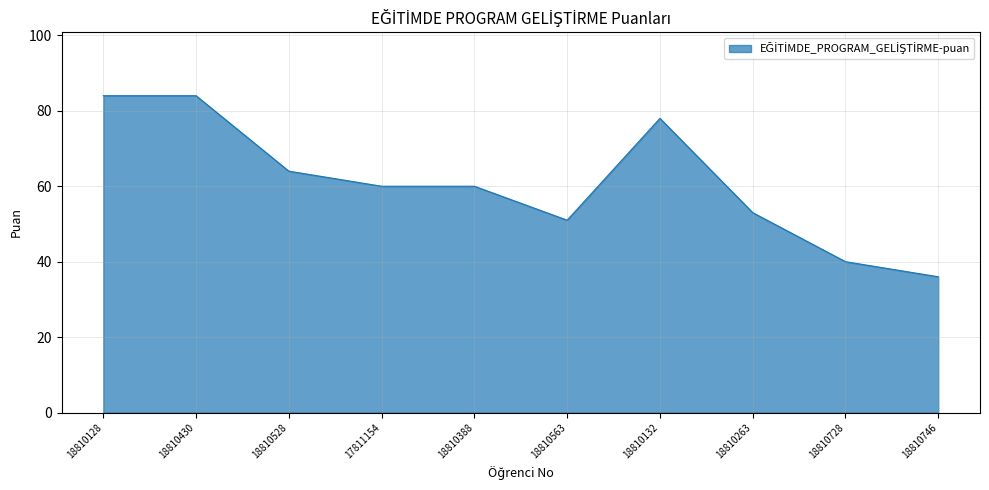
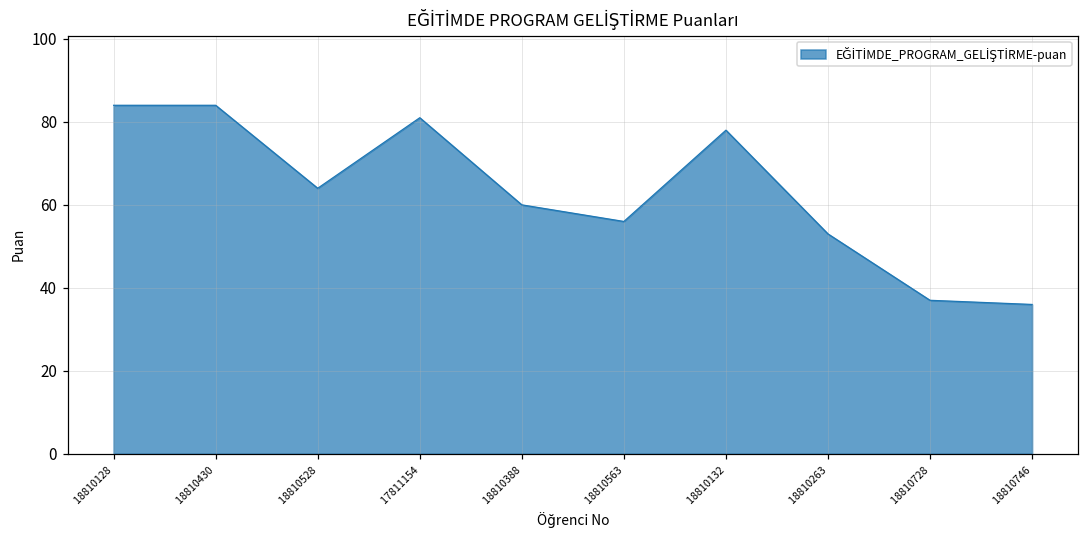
17811154: 60 -> 81
18810563: 51 -> 56
18810728: 40 -> 37
